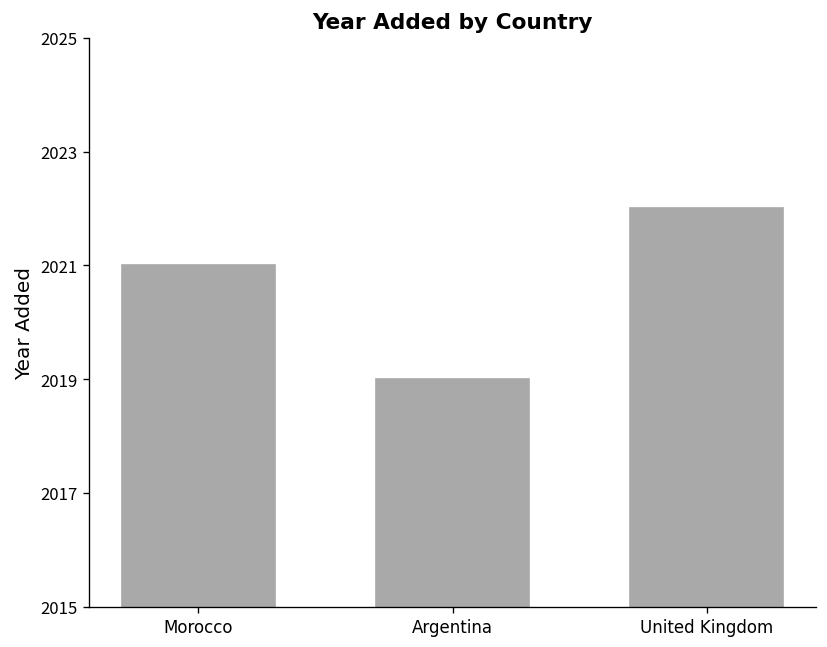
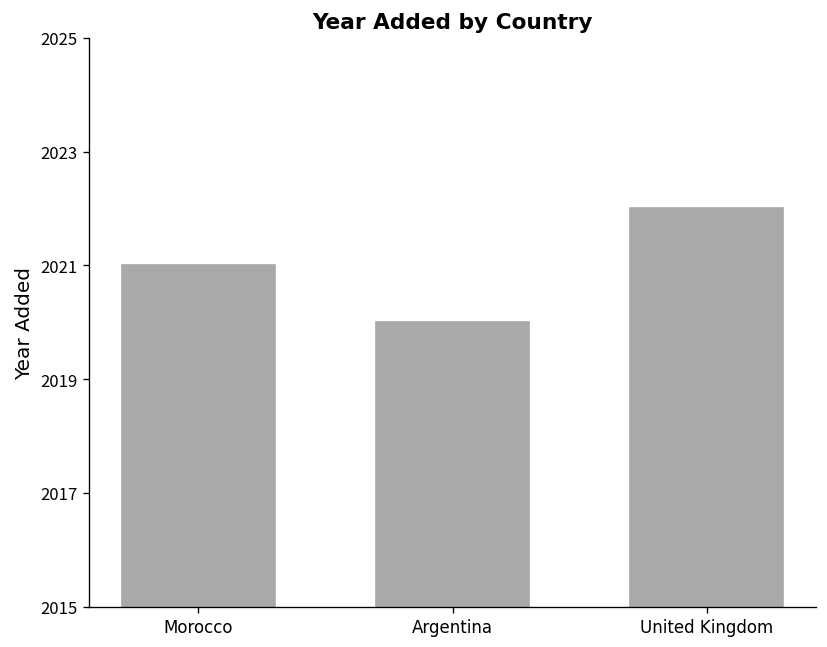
Argentina: 2019 -> 2020
